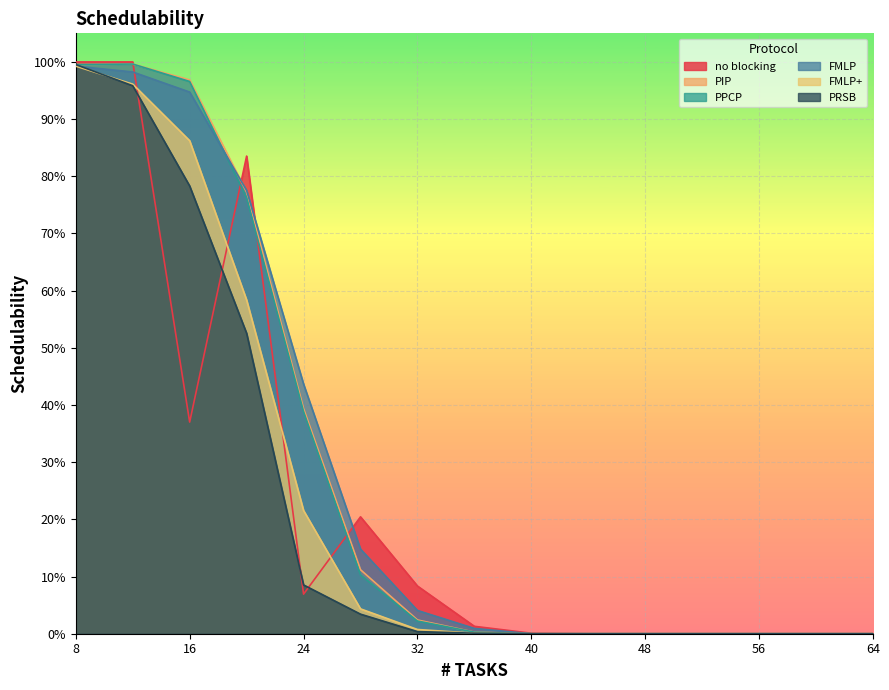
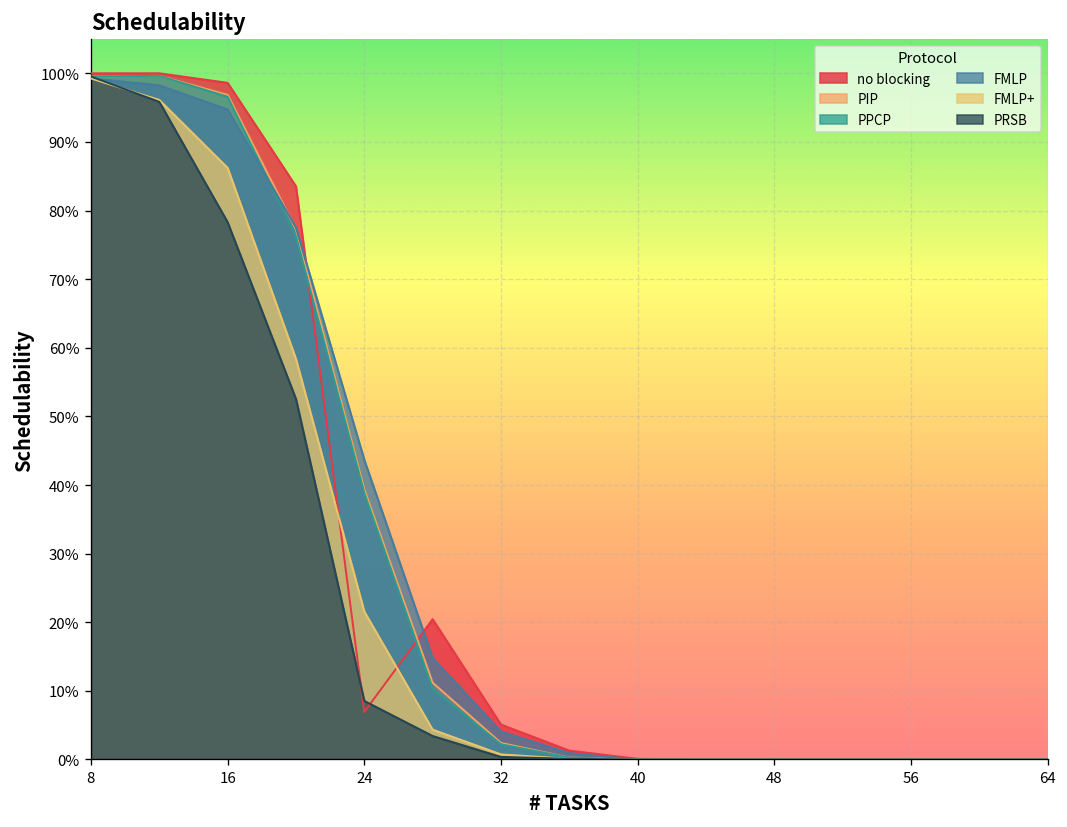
no blocking, 16: 37% -> 99%
no blocking, 32: 8% -> 5%
